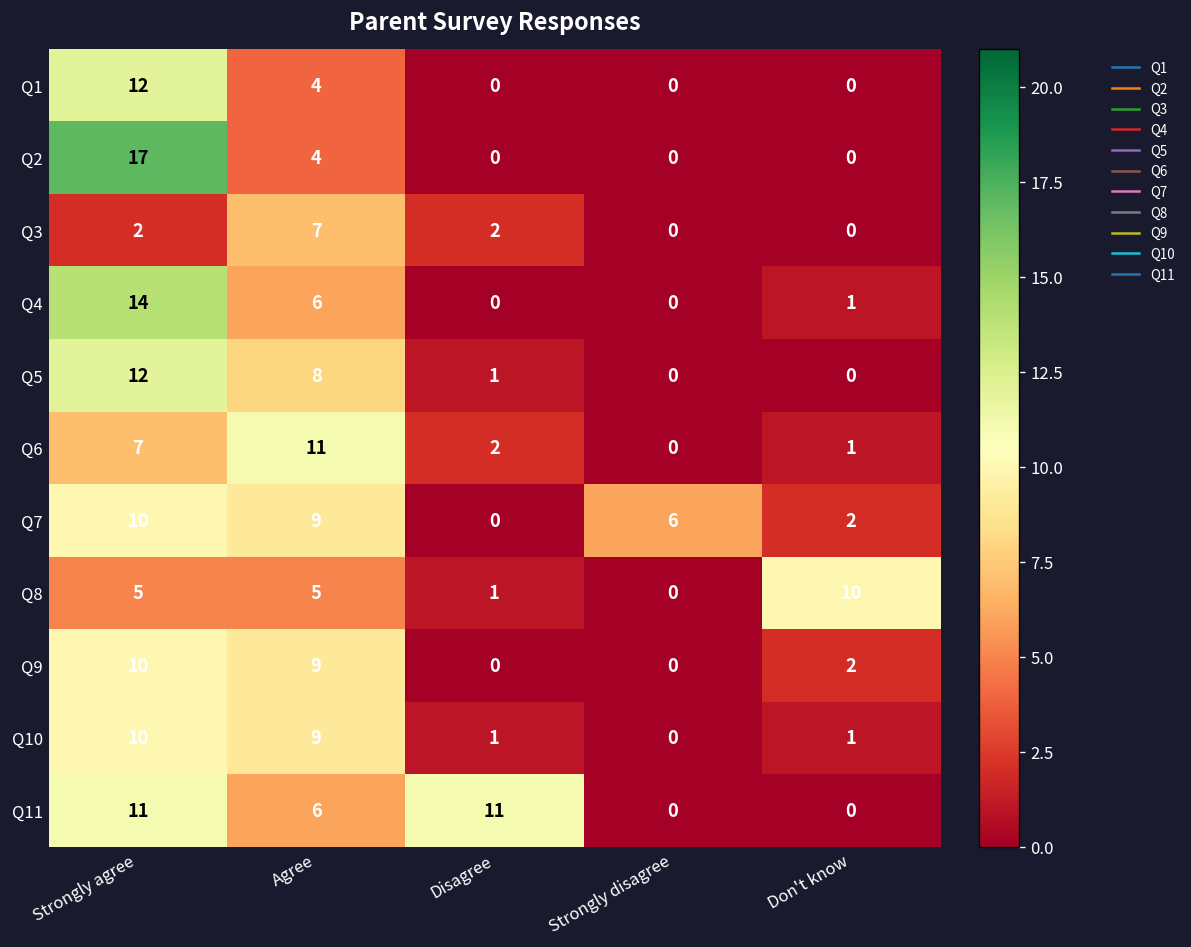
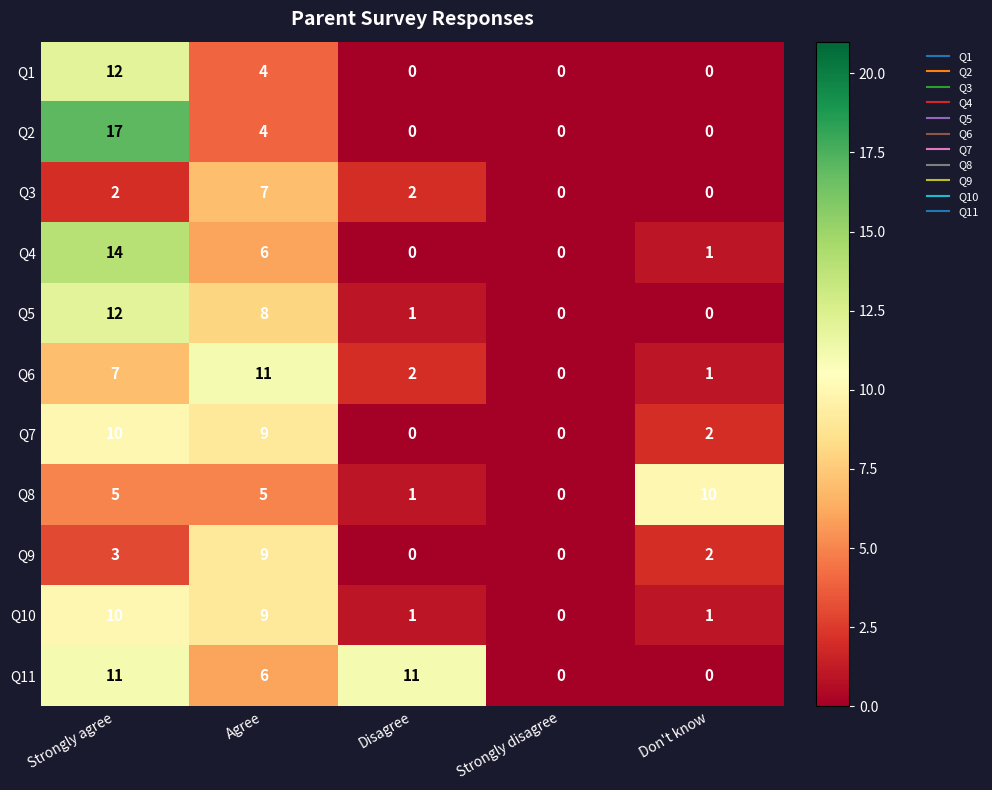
Q7, Strongly disagree: 6 -> 0
Q9, Strongly agree: 10 -> 3
